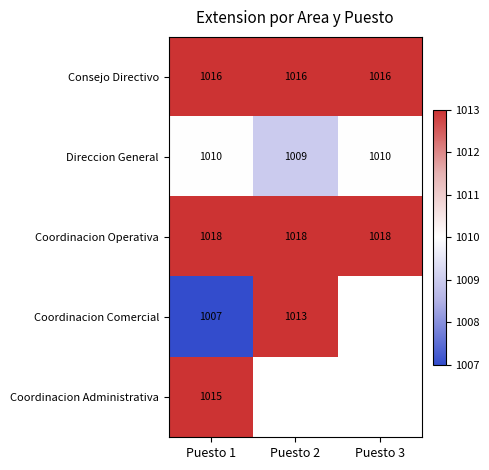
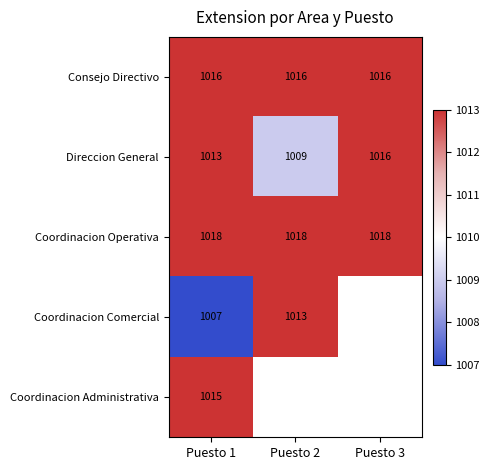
Direccion General, Puesto 1: 1010 -> 1013
Direccion General, Puesto 3: 1010 -> 1016
